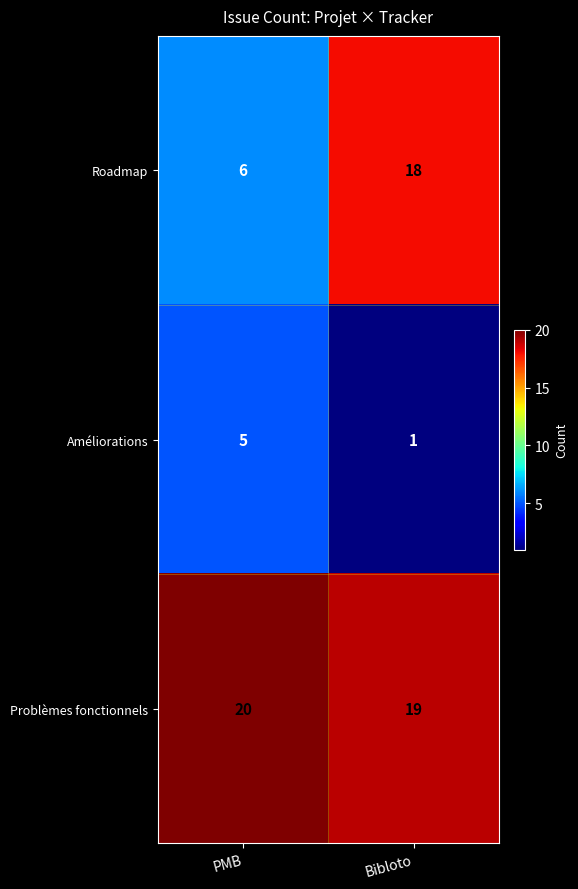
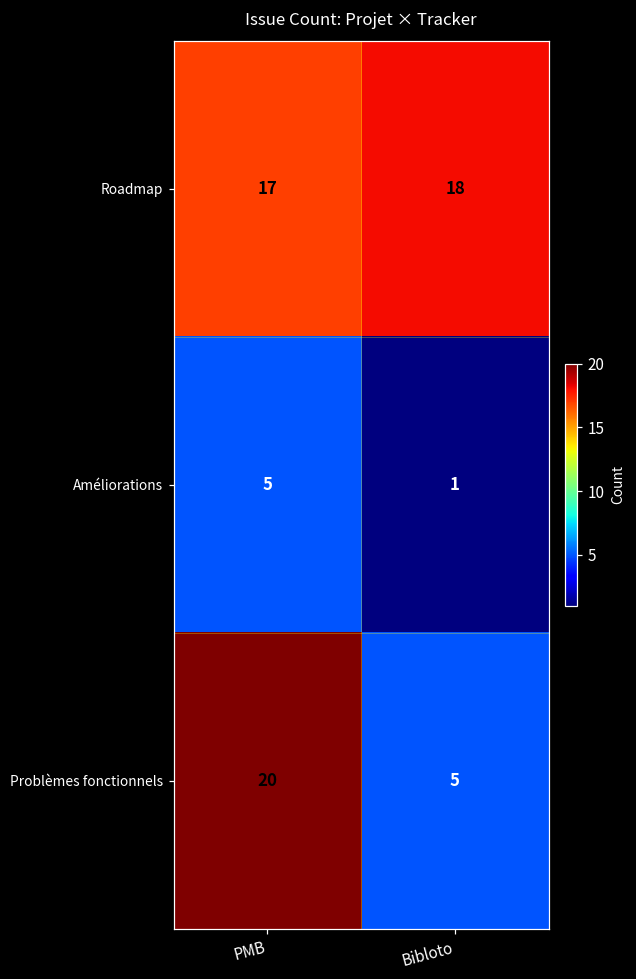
Roadmap, PMB: 6 -> 17
Problèmes fonctionnels, Bibloto: 19 -> 5
